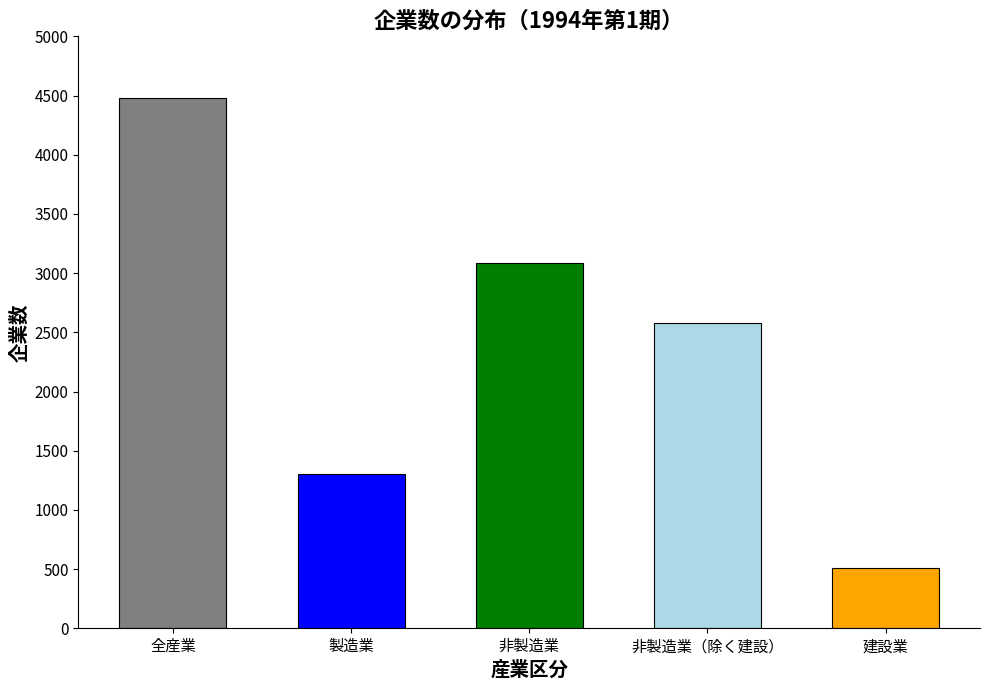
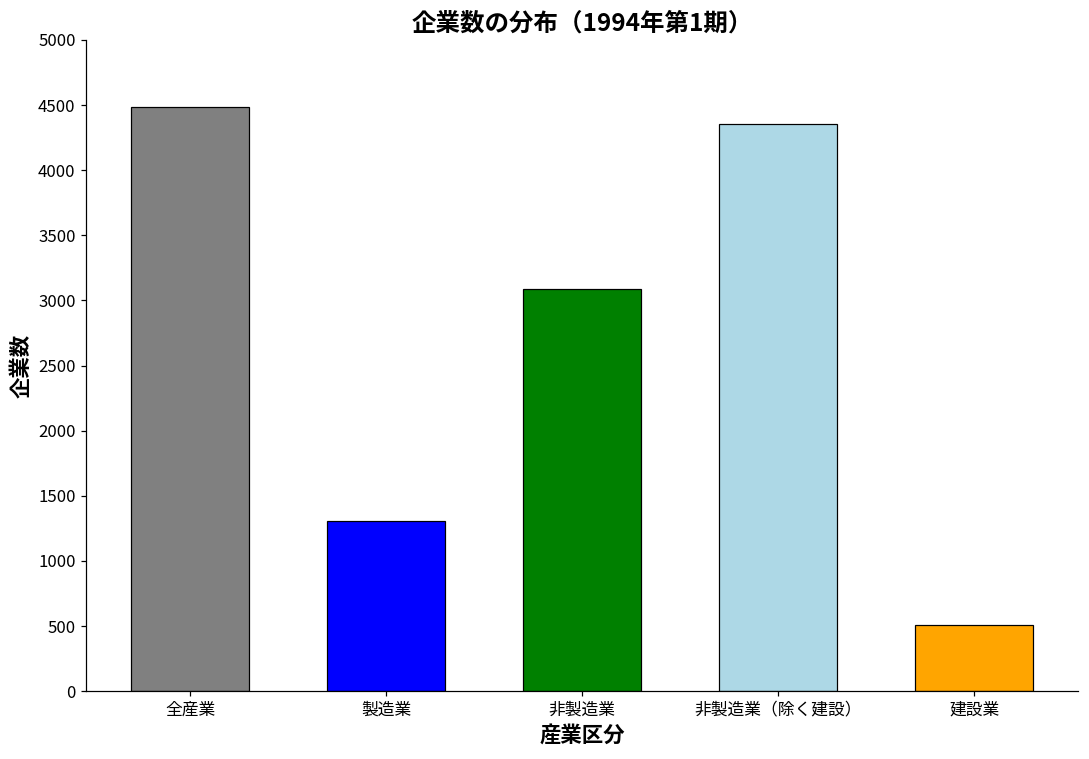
非製造業（除く建設）: 2580 -> 4360
